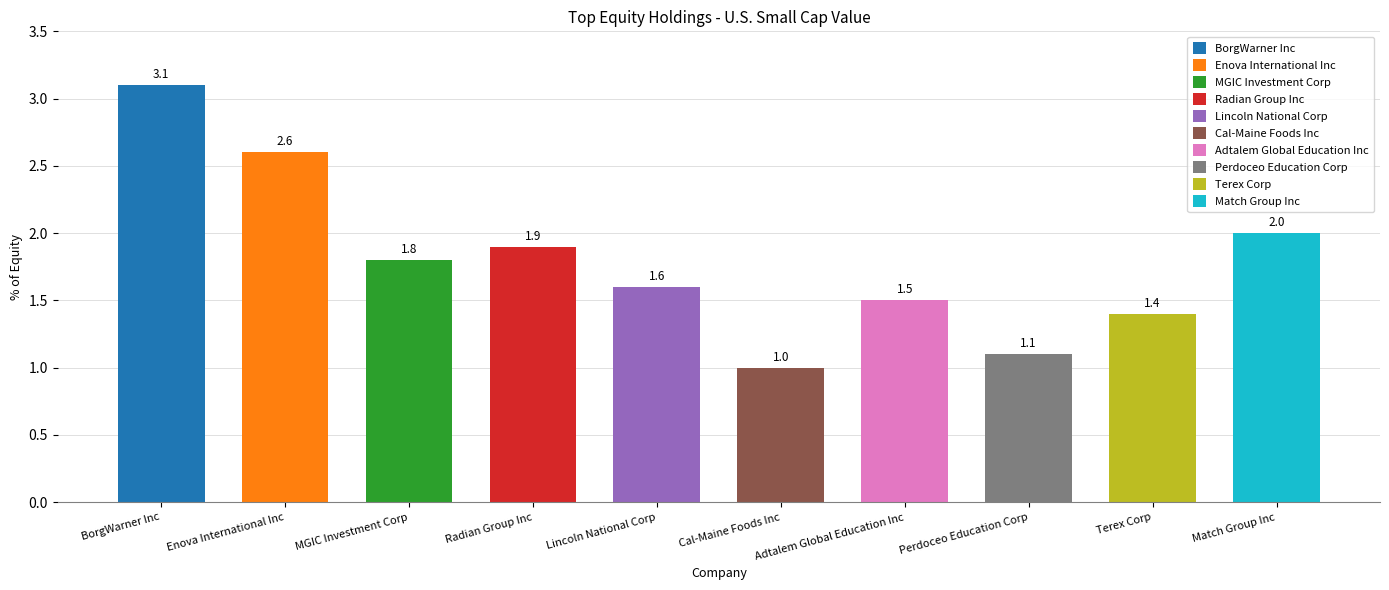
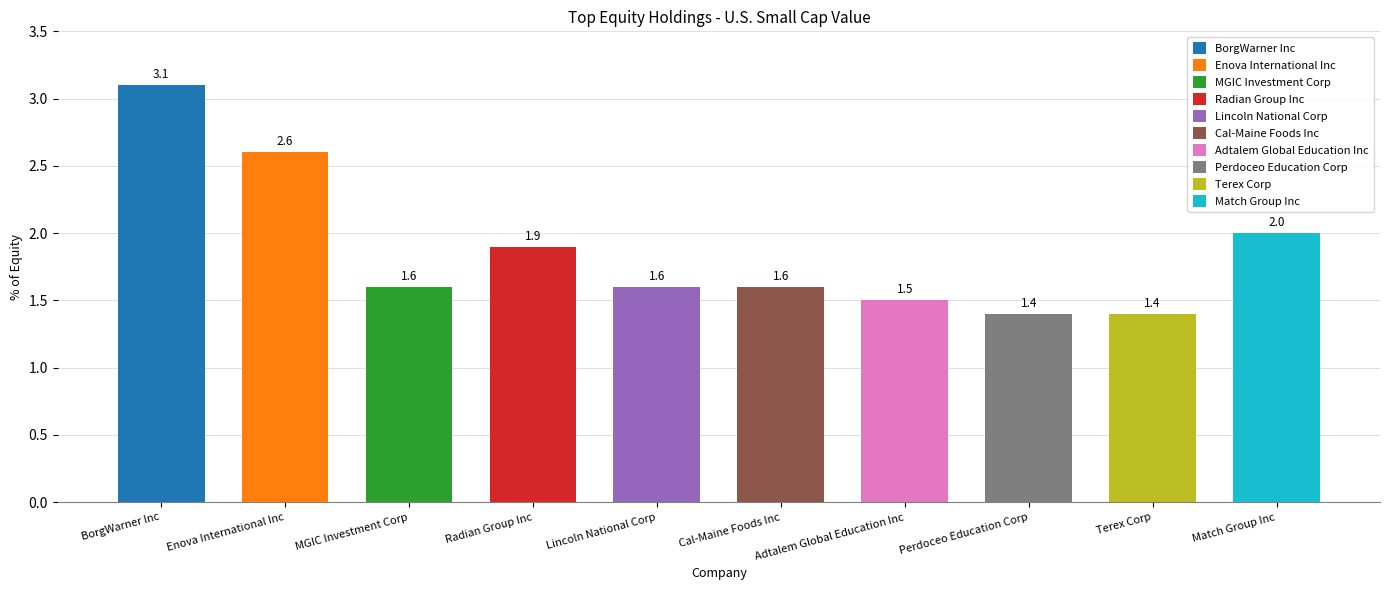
MGIC Investment Corp: 1.8 -> 1.6
Cal-Maine Foods Inc: 1.0 -> 1.6
Perdoceo Education Corp: 1.1 -> 1.4
